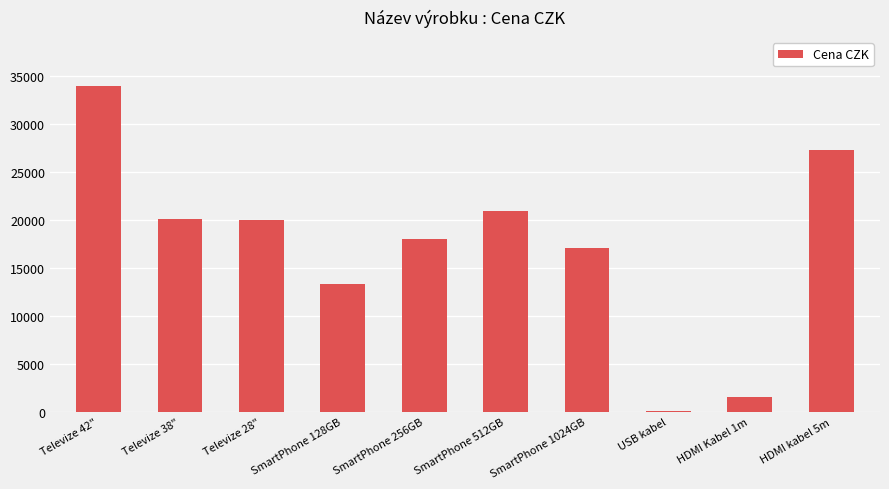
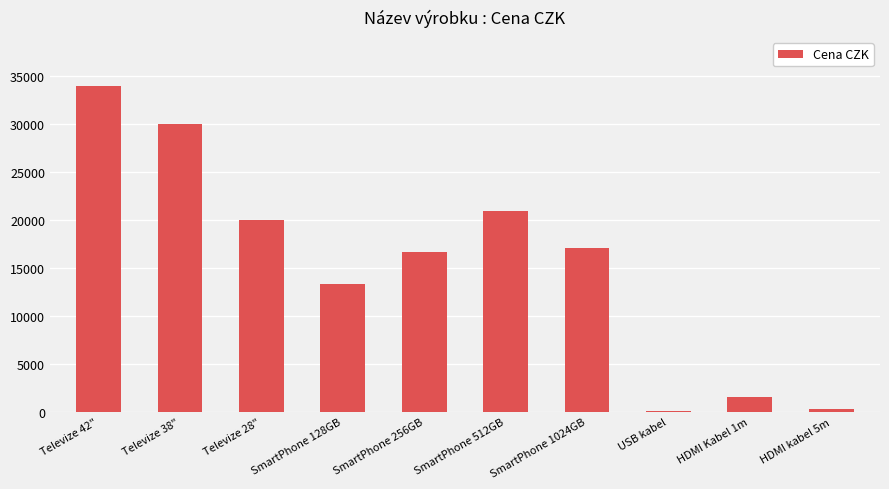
Televize 38": 20000 -> 30000
SmartPhone 256GB: 18000 -> 17000
HDMI kabel 5m: 27000 -> 0
